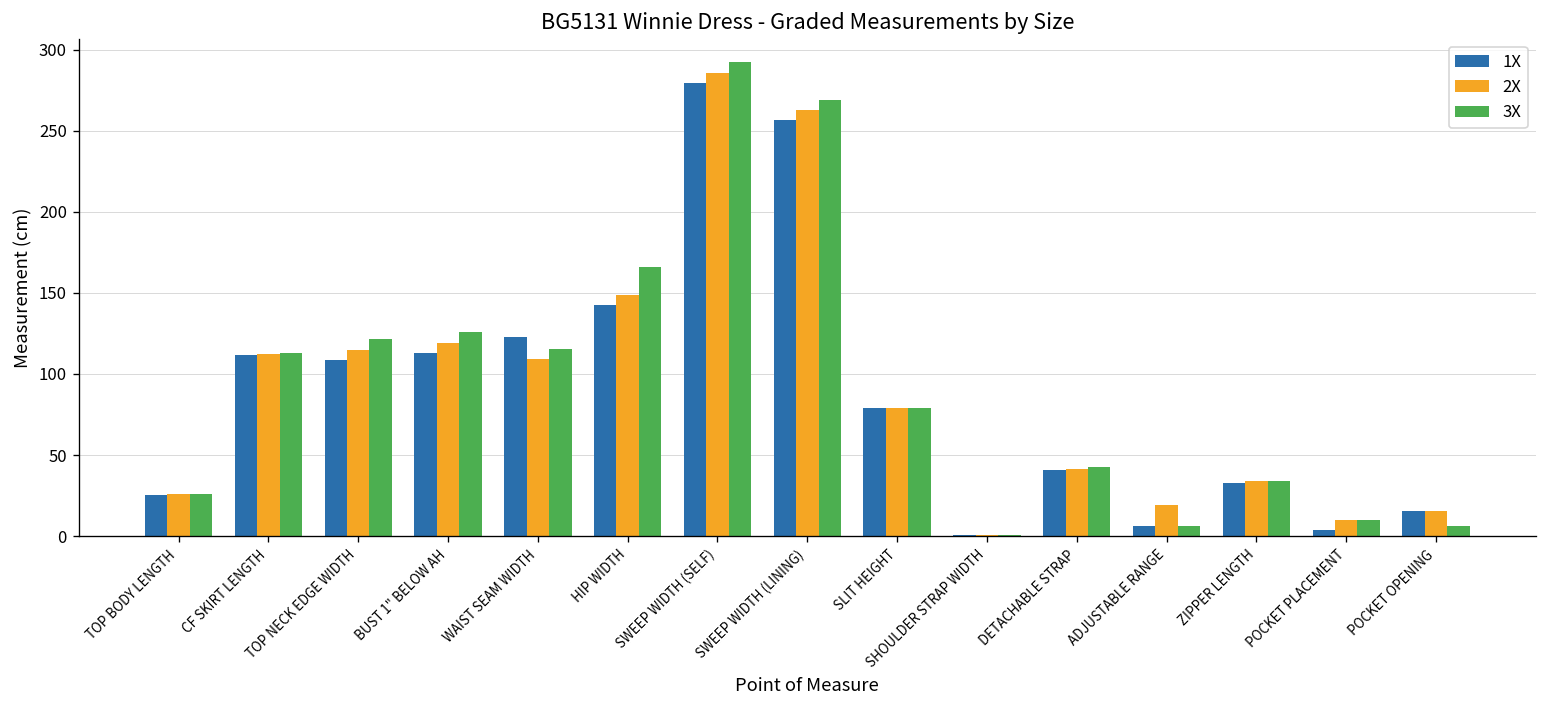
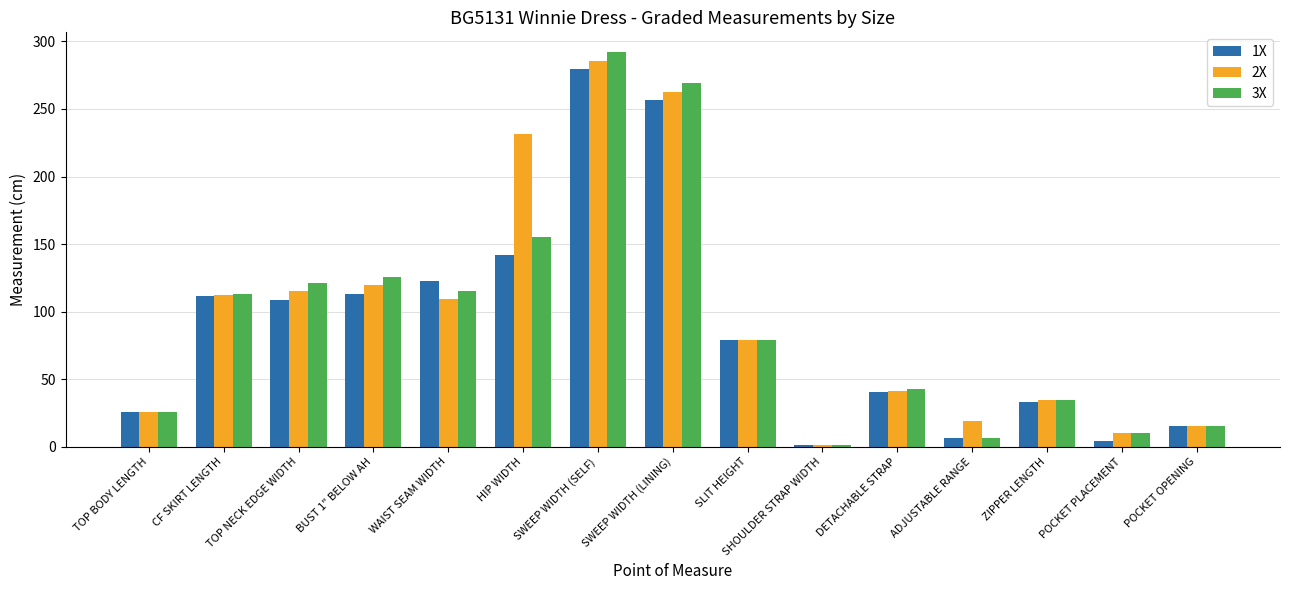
2X, HIP WIDTH: 149 -> 232
3X, HIP WIDTH: 166 -> 155
3X, POCKET OPENING: 7 -> 15
